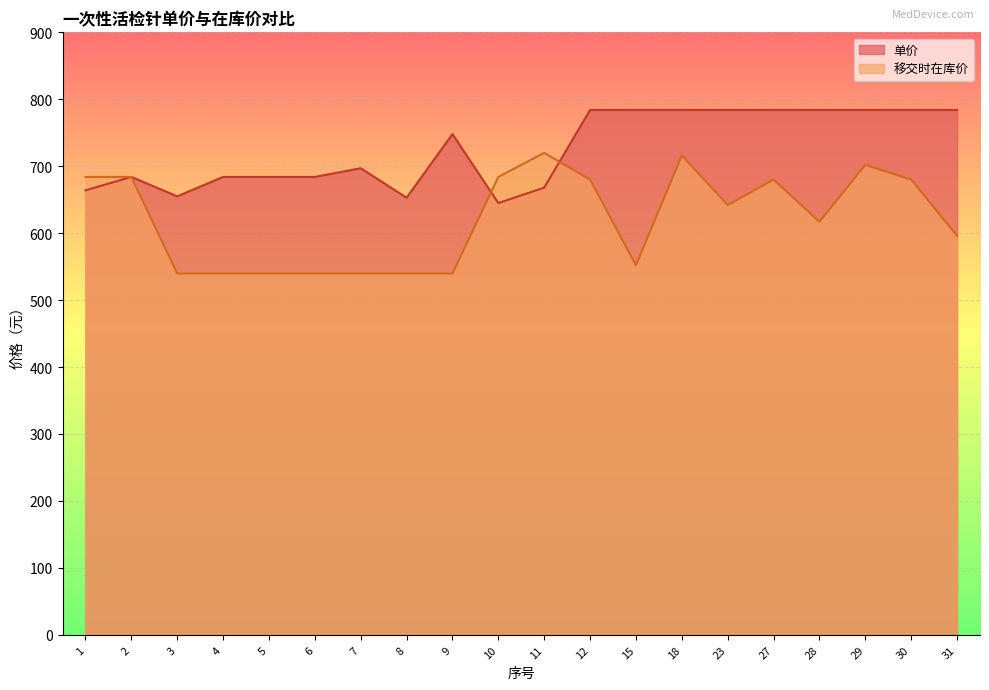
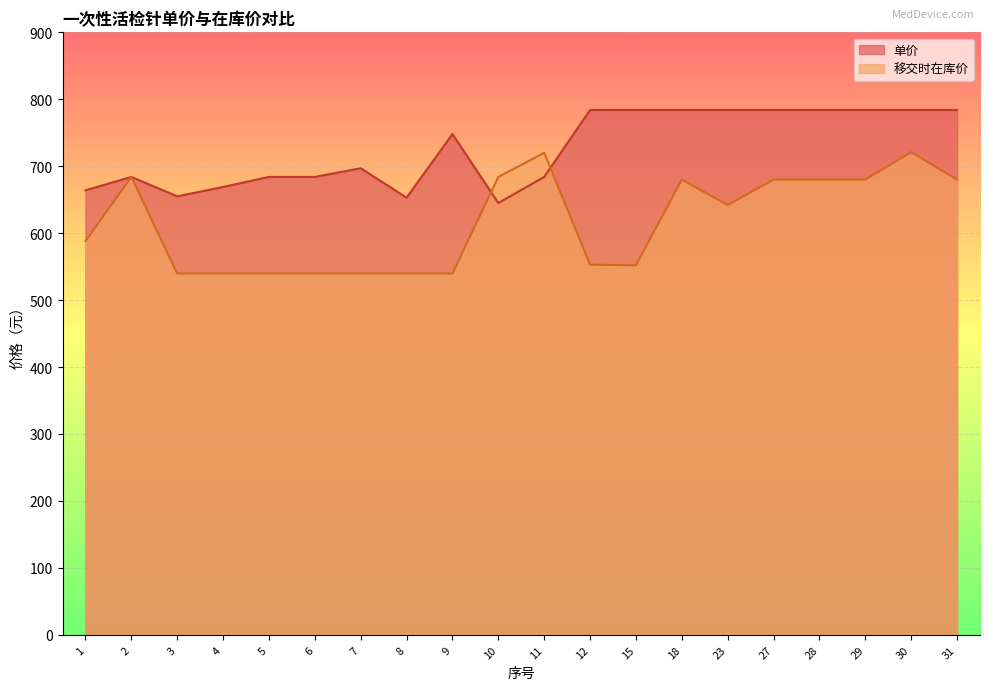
移交时在库价, 1: 680 -> 590
单价, 4: 680 -> 670
单价, 11: 670 -> 680
移交时在库价, 12: 680 -> 550
移交时在库价, 18: 720 -> 680
移交时在库价, 28: 620 -> 680
移交时在库价, 29: 700 -> 680
移交时在库价, 30: 680 -> 720
移交时在库价, 31: 600 -> 680
